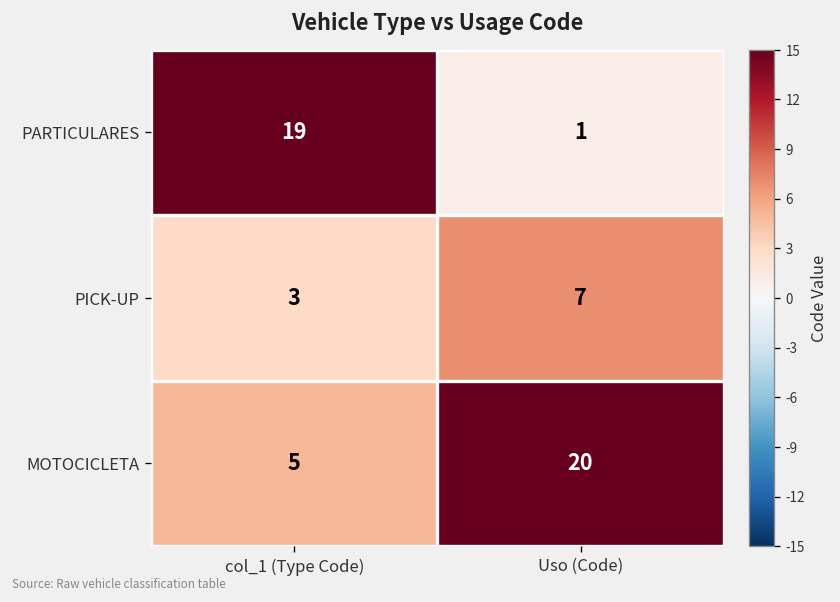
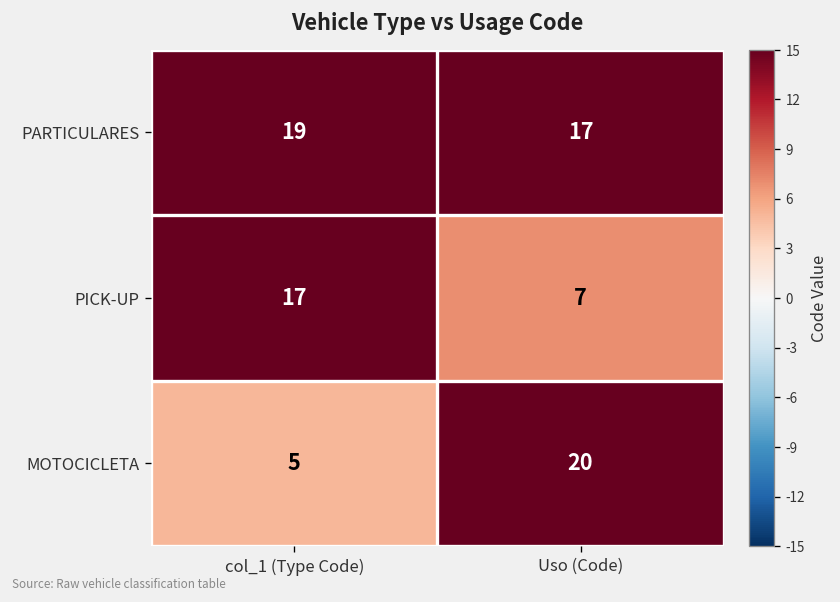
PARTICULARES, Uso (Code): 1 -> 17
PICK-UP, col_1 (Type Code): 3 -> 17
